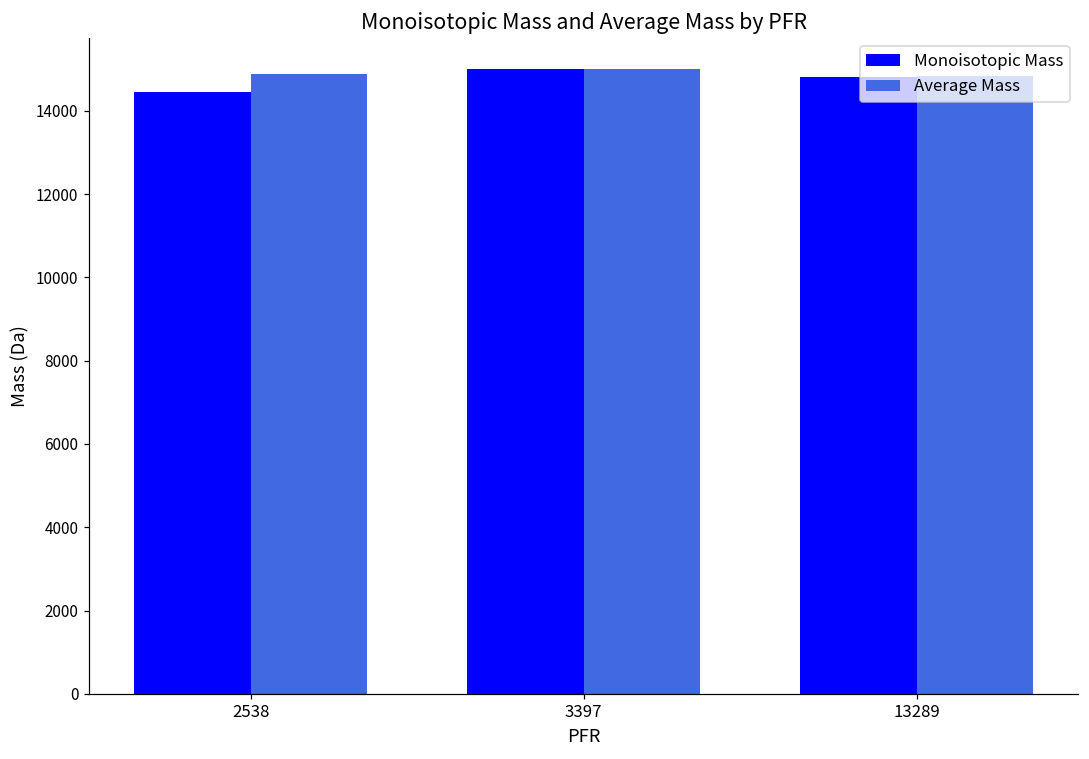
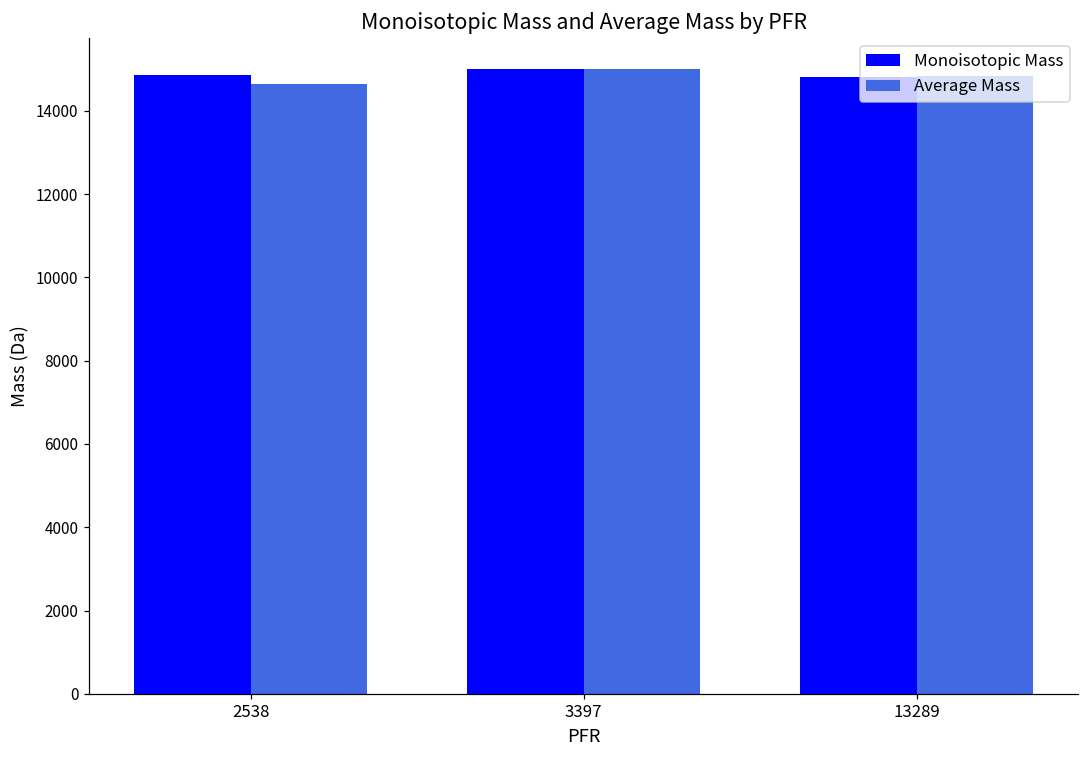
Monoisotopic Mass, 2538: 14500 -> 14900
Average Mass, 2538: 14900 -> 14600
